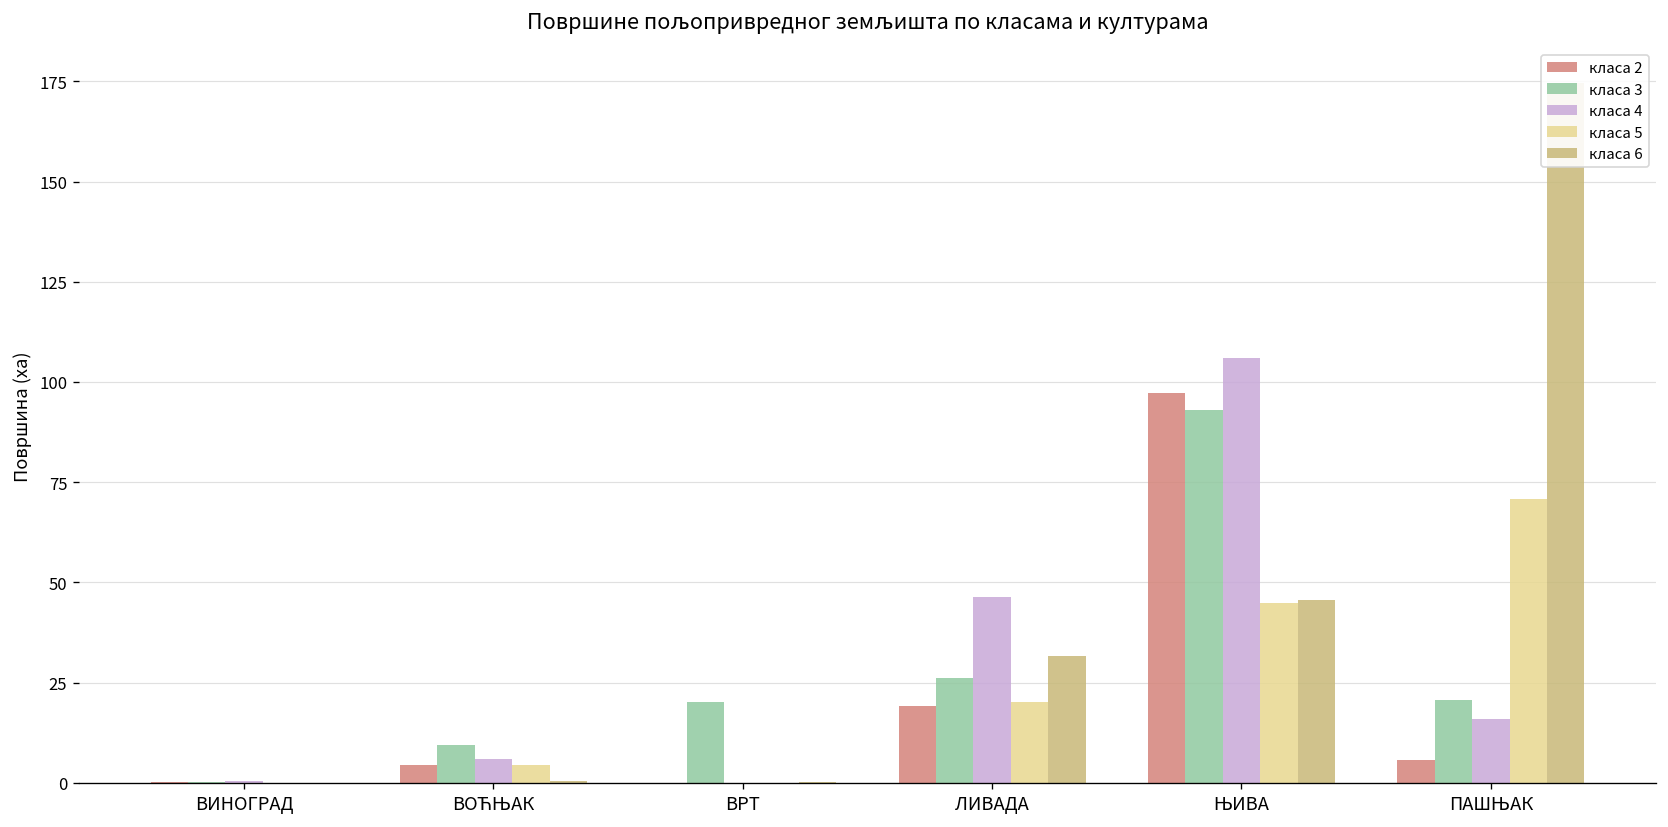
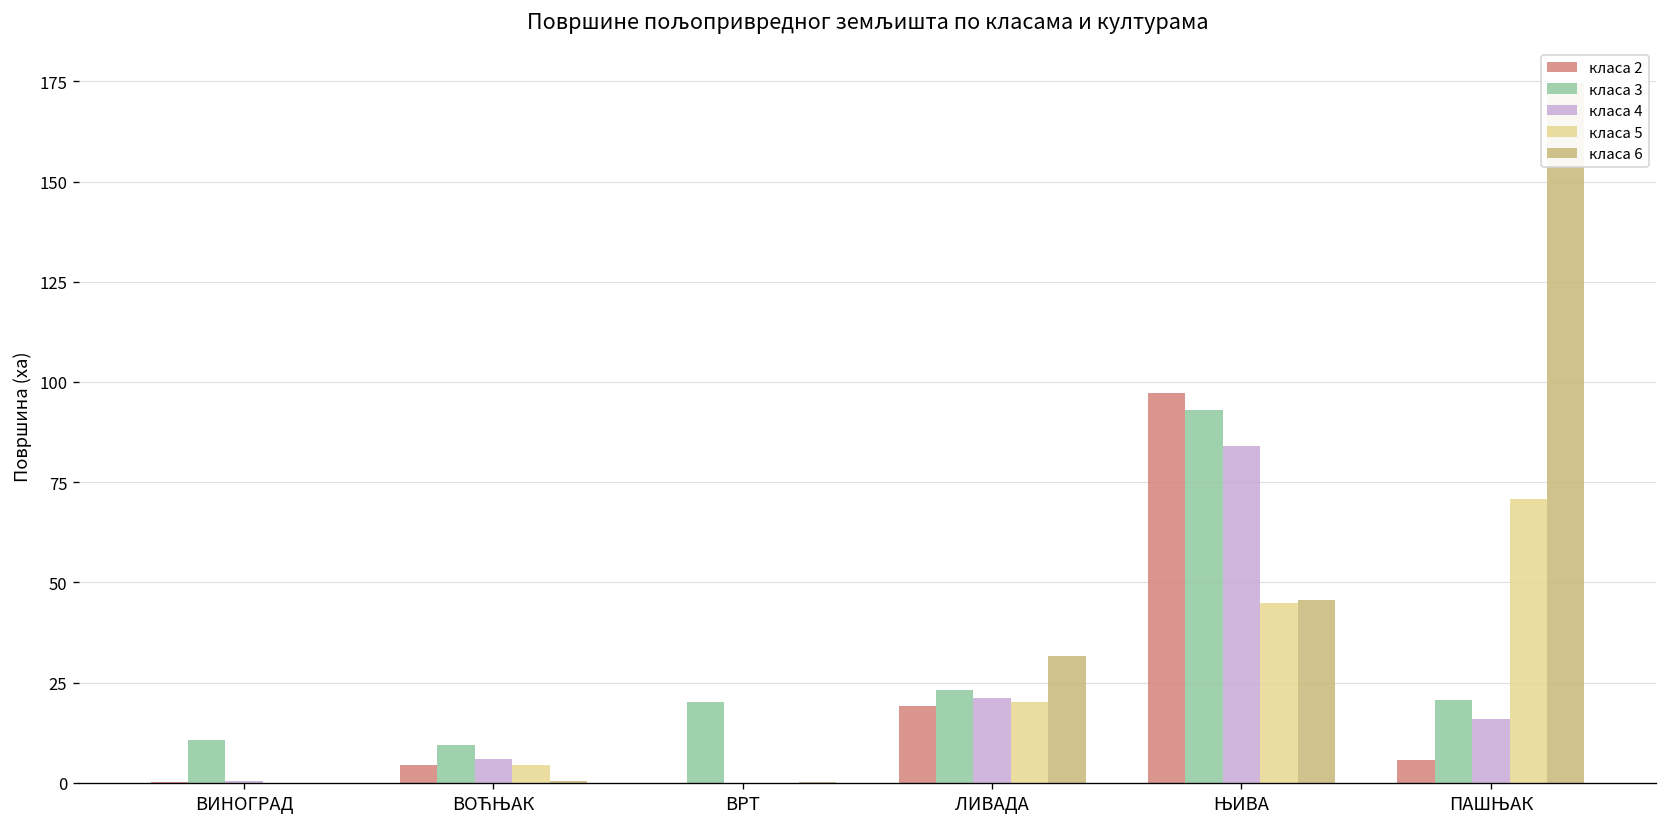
класа 3, ВИНОГРАД: 0 -> 11
класа 3, ЛИВАДА: 26 -> 23
класа 4, ЛИВАДА: 46 -> 21
класа 4, ЊИВА: 106 -> 84
